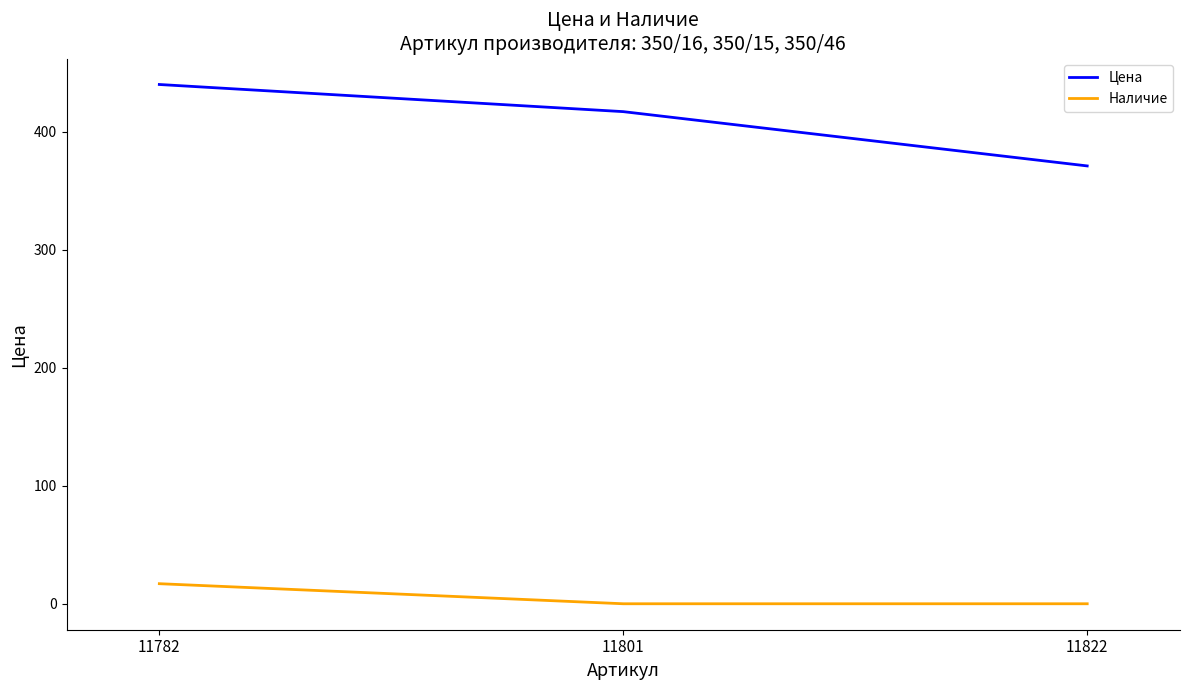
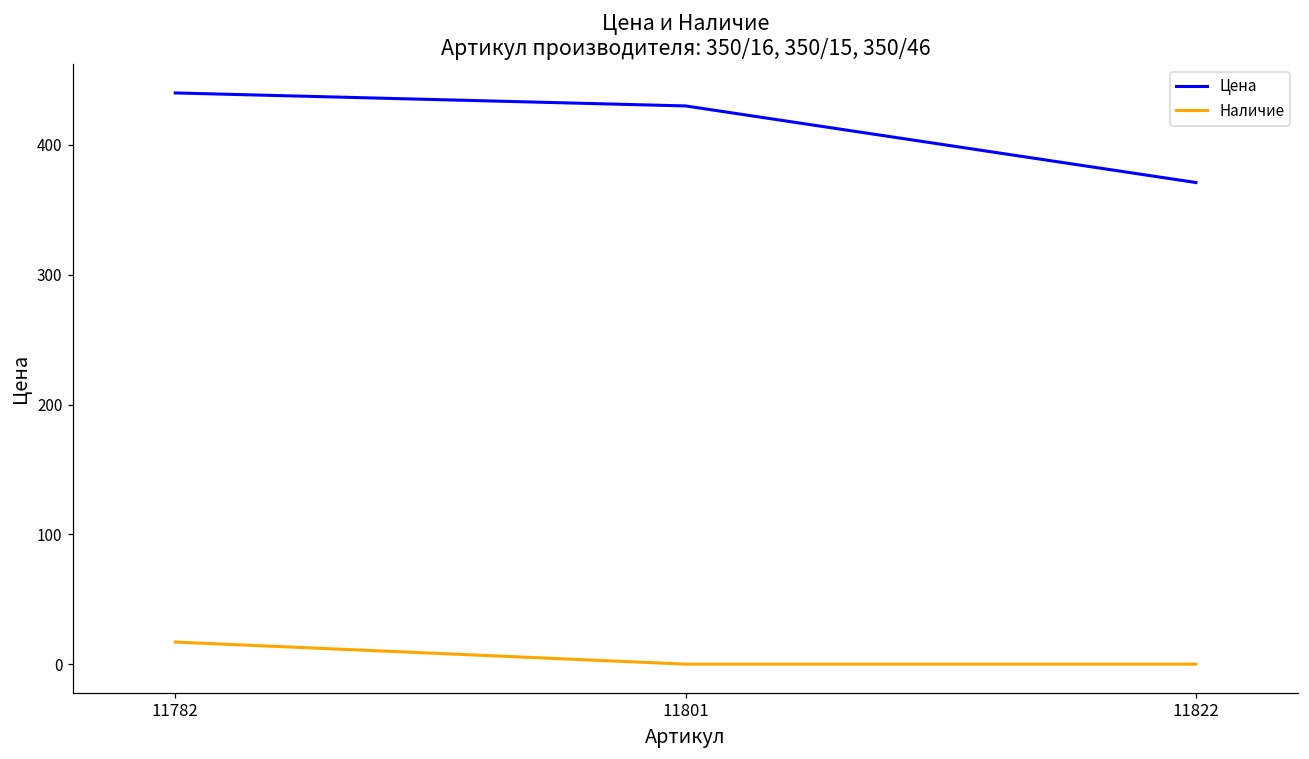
Цена, 11801: 417 -> 430
